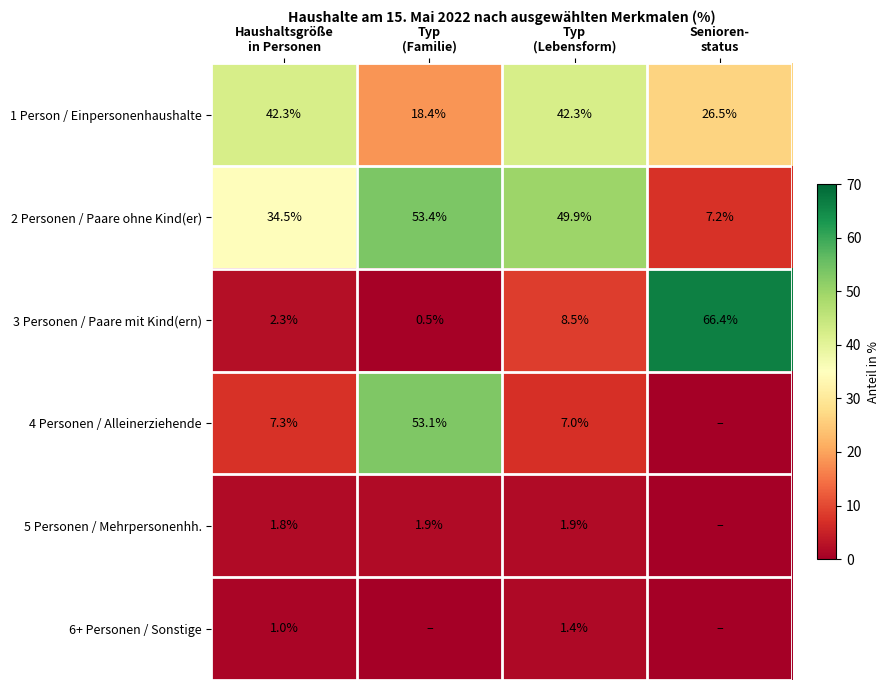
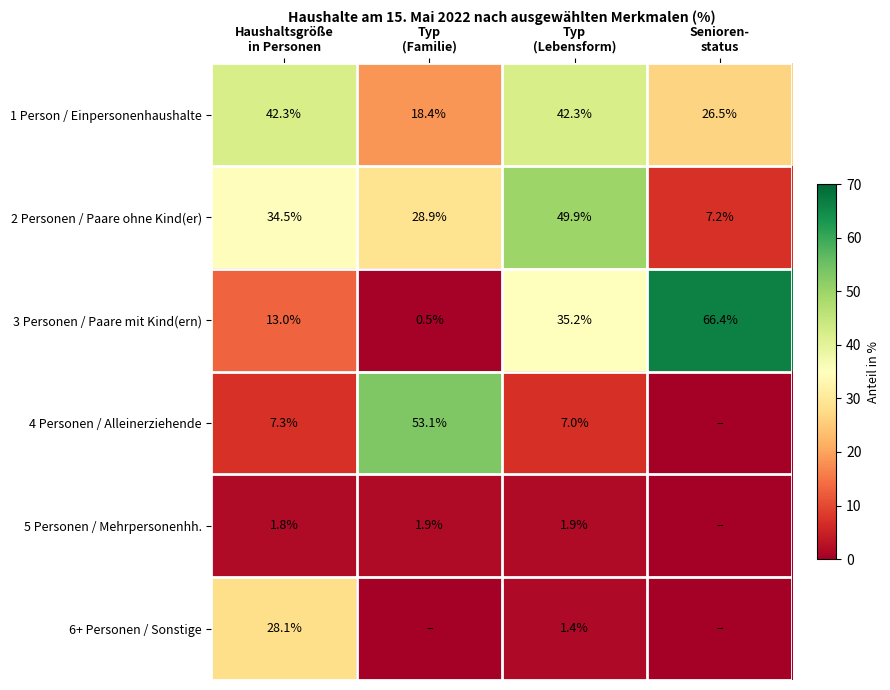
2 Personen / Paare ohne Kind(er), Typ (Familie): 53.4% -> 28.9%
3 Personen / Paare mit Kind(ern), Haushaltsgröße in Personen: 2.3% -> 13.0%
3 Personen / Paare mit Kind(ern), Typ (Lebensform): 8.5% -> 35.2%
6+ Personen / Sonstige, Haushaltsgröße in Personen: 1.0% -> 28.1%
